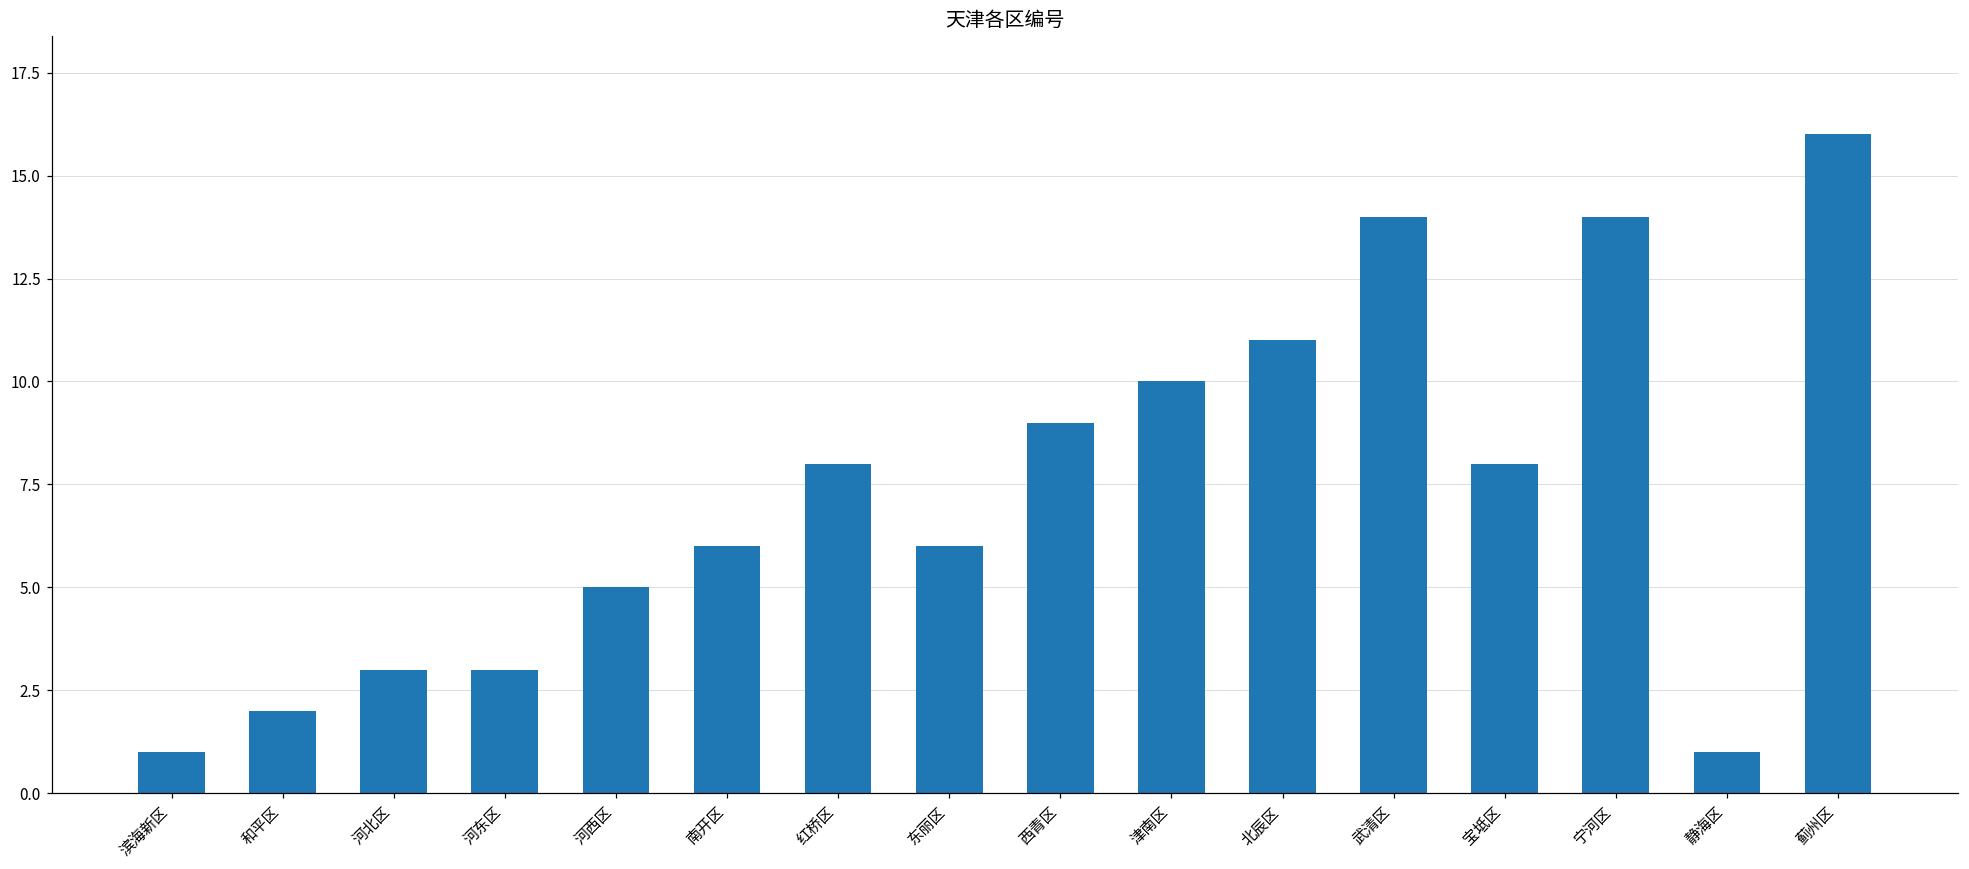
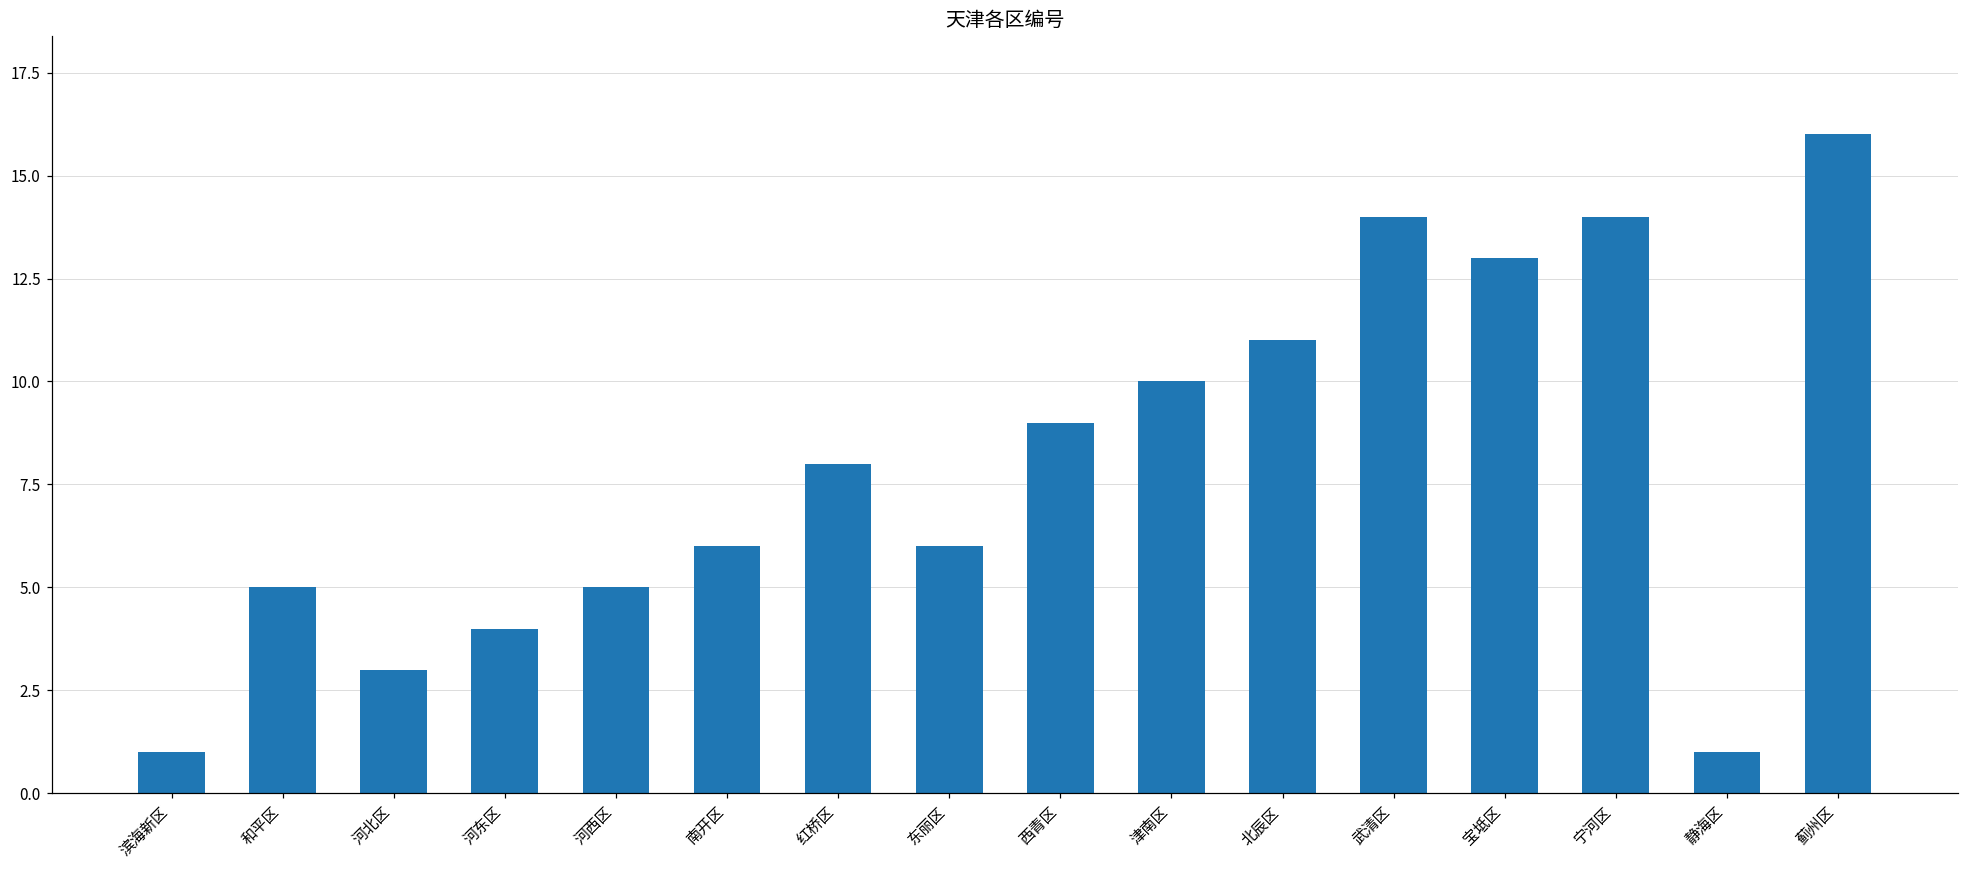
和平区: 2 -> 5
河东区: 3 -> 4
宝坻区: 8 -> 13
